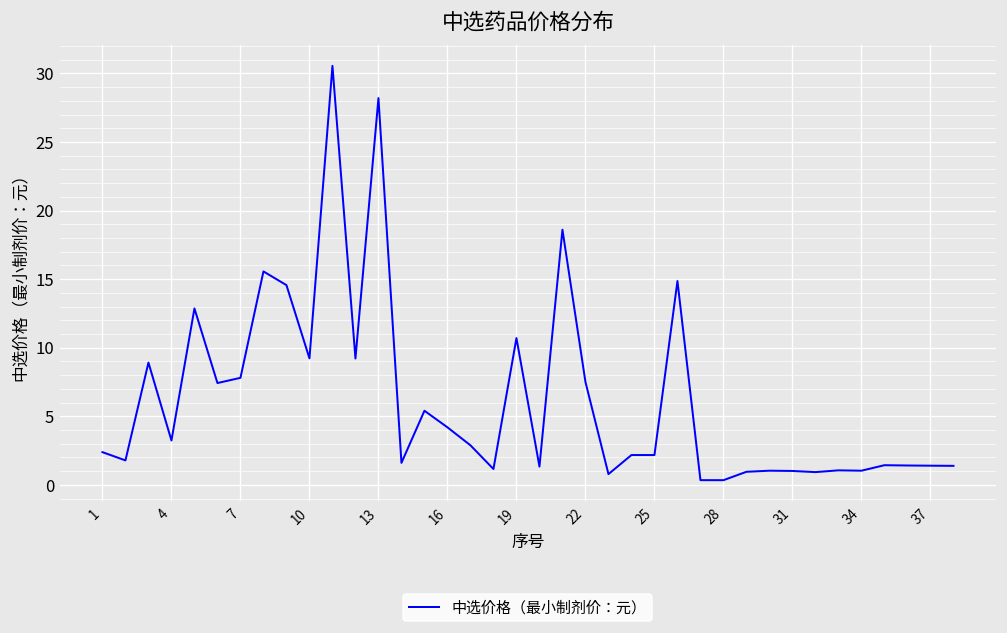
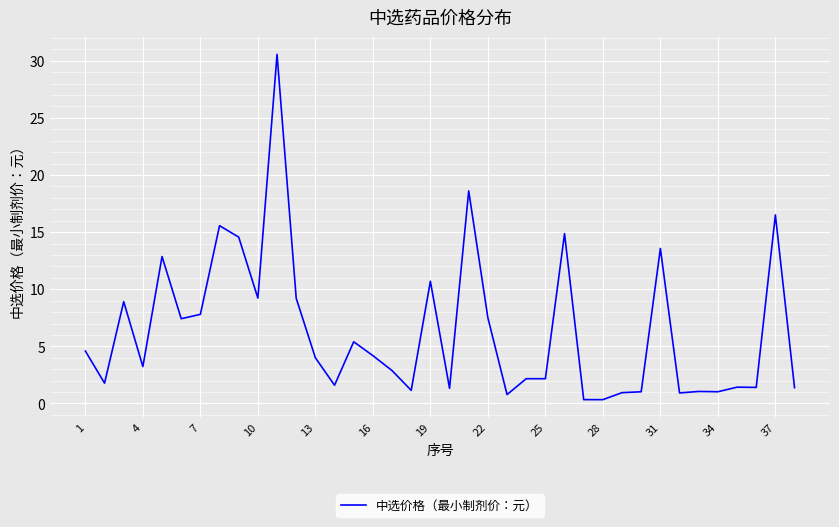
1: 2.4 -> 4.6
13: 28.2 -> 4.0
31: 1.0 -> 13.6
37: 1.4 -> 16.5
